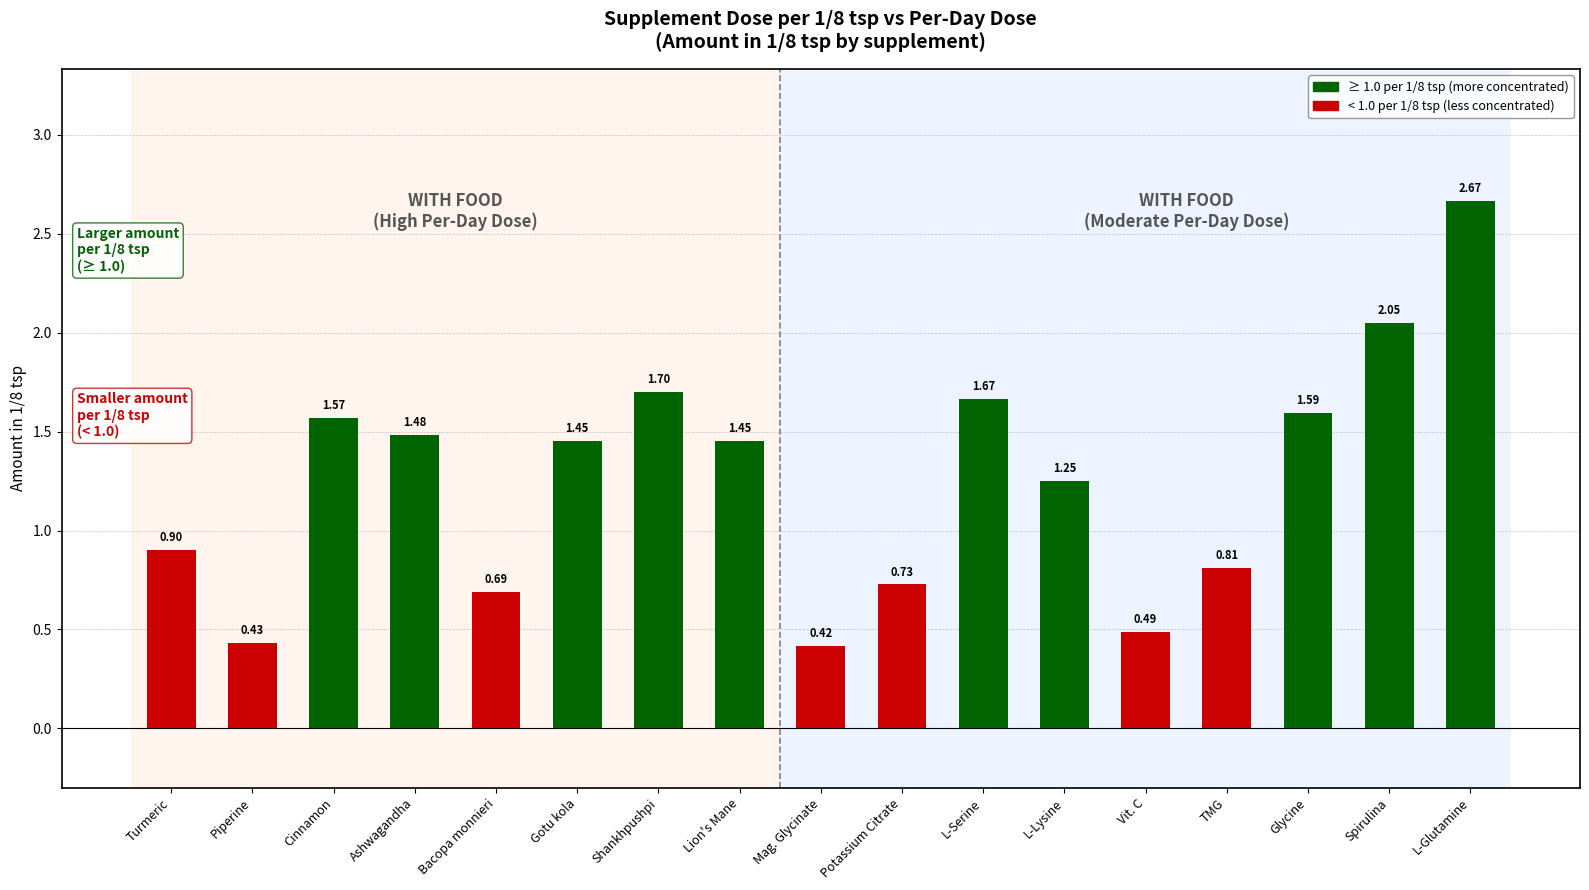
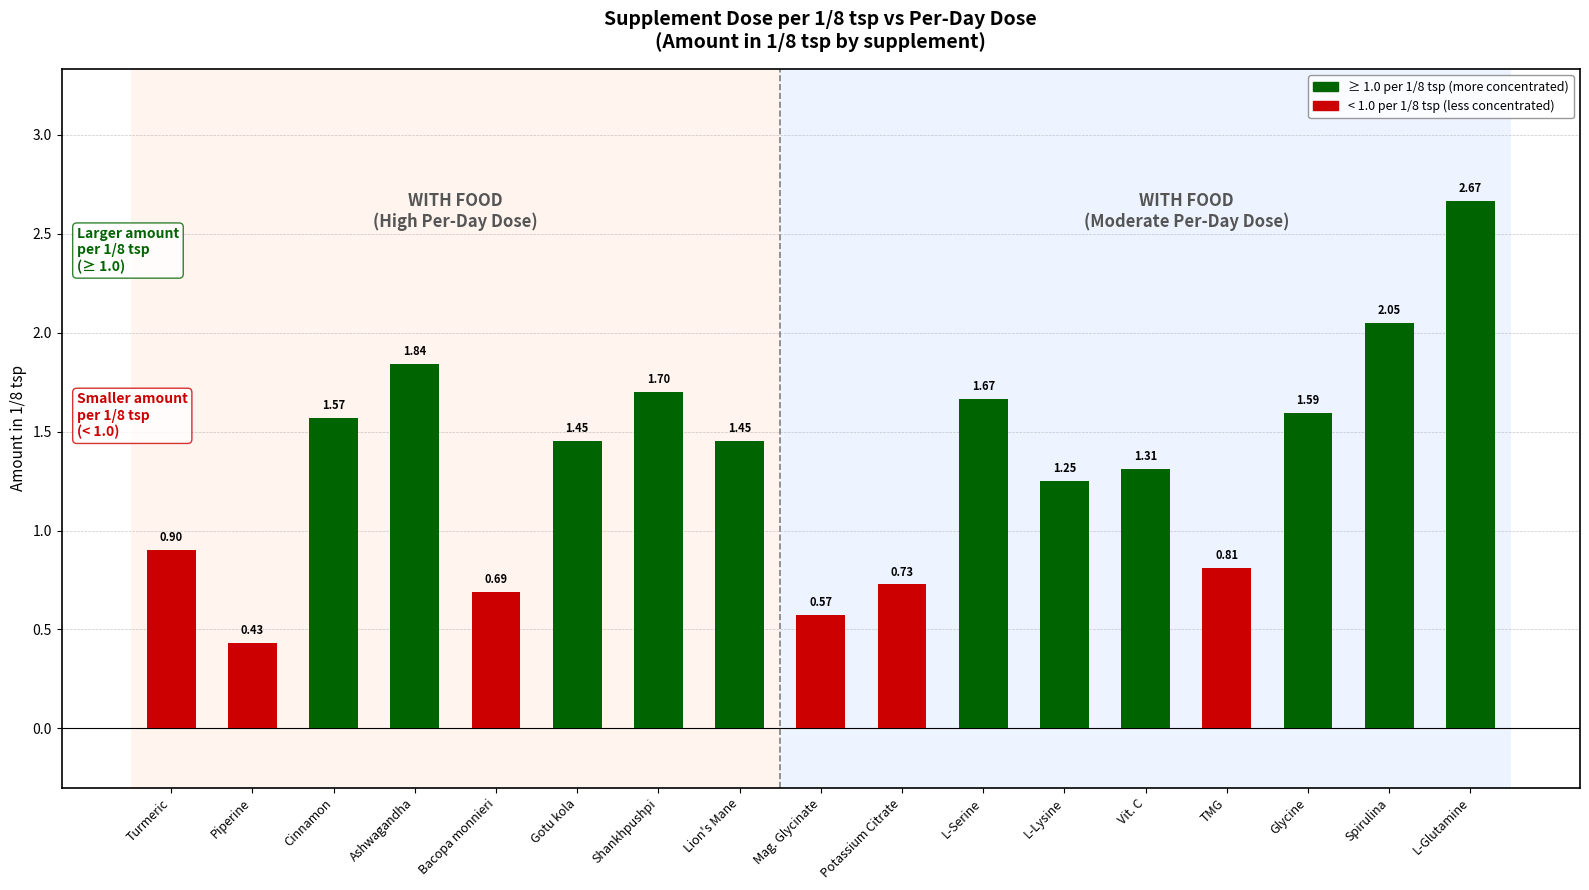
Ashwagandha: 1.48 -> 1.84
Mag. Glycinate: 0.42 -> 0.57
Vit. C: 0.49 -> 1.31
